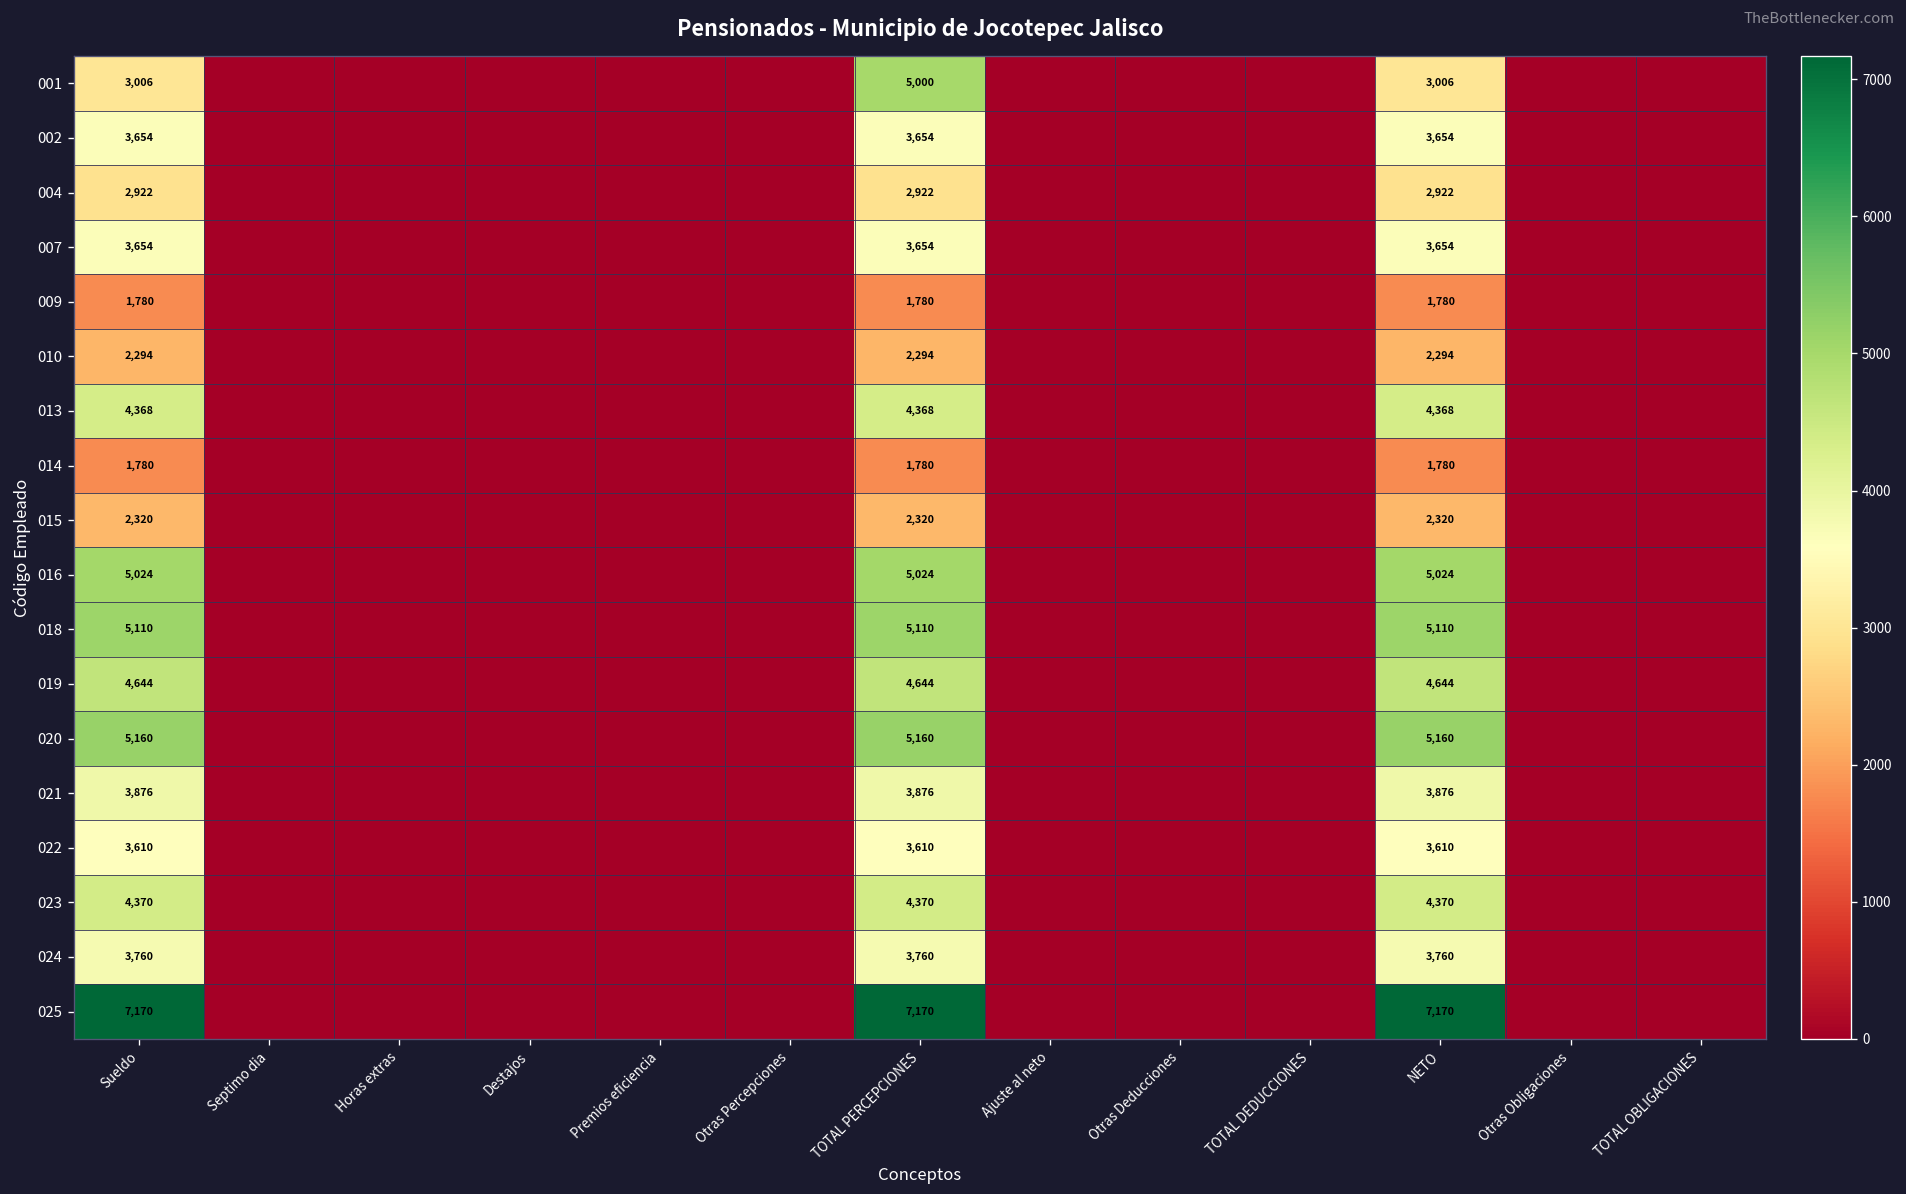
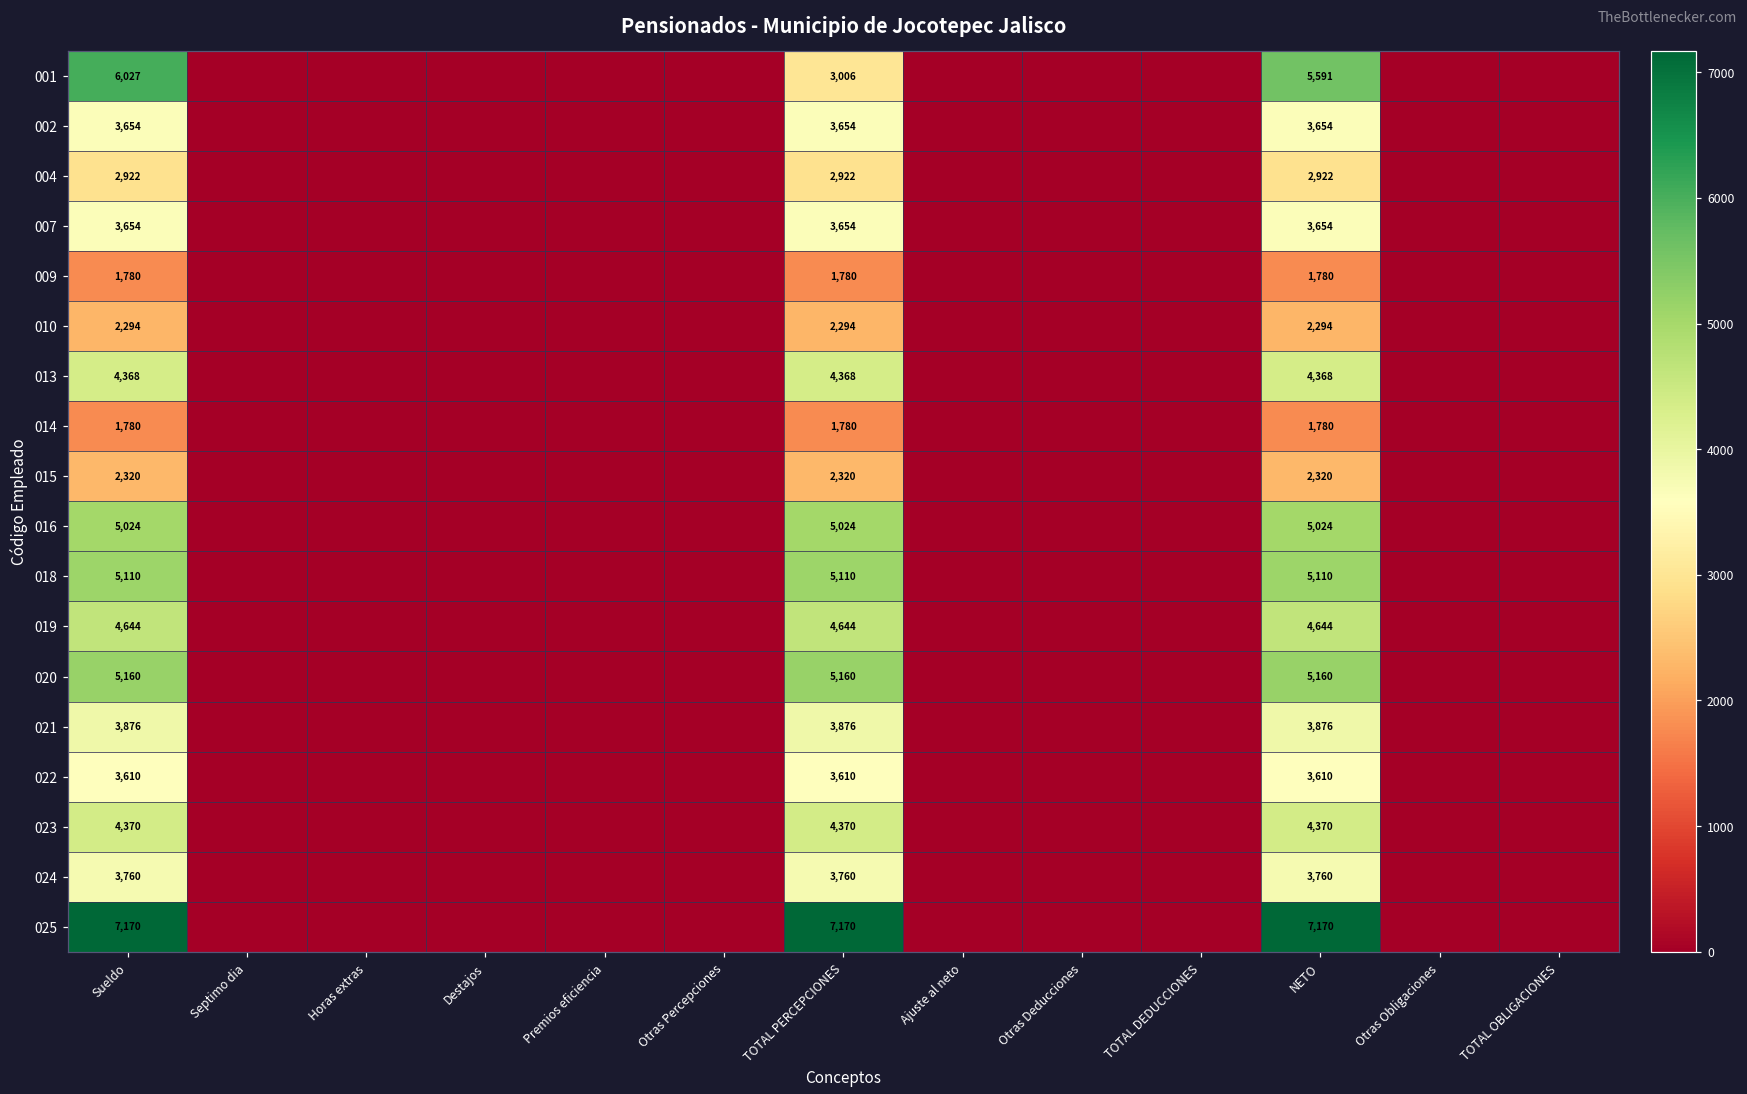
001, Sueldo: 3,006 -> 6,027
001, TOTAL PERCEPCIONES: 5,000 -> 3,006
001, NETO: 3,006 -> 5,591
